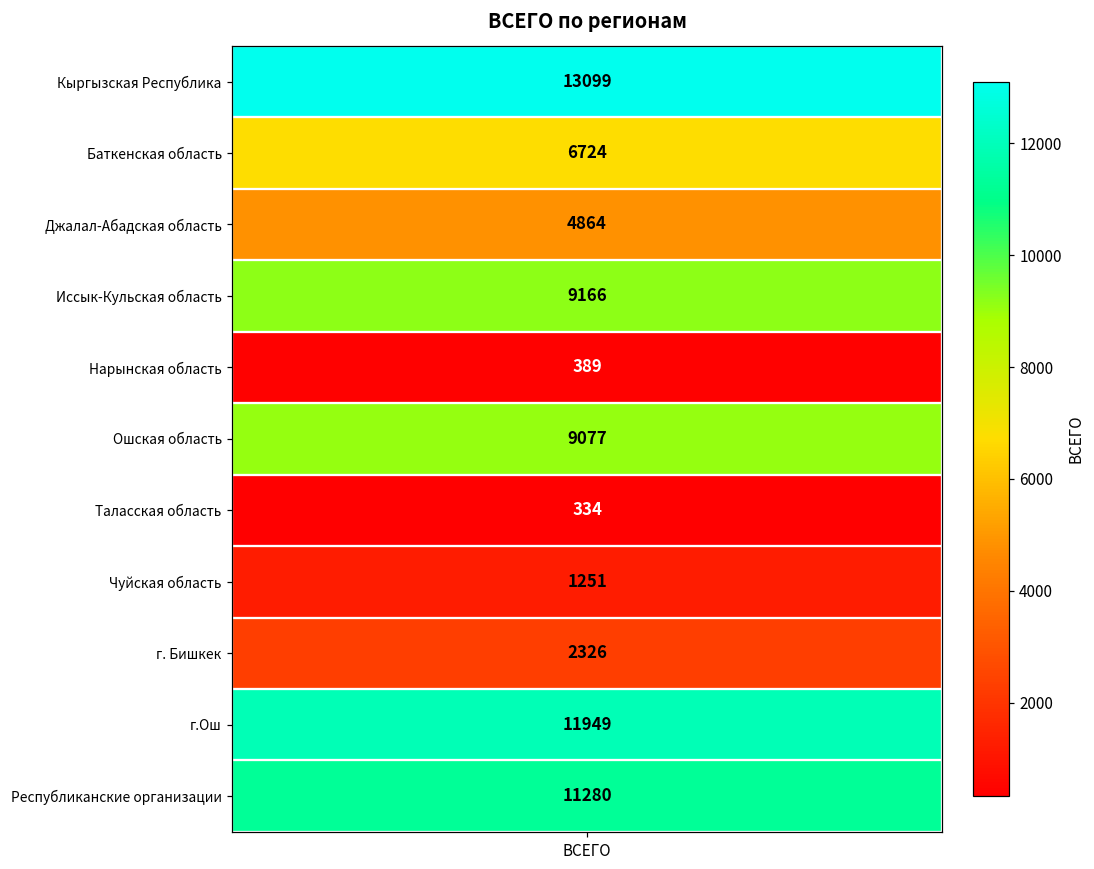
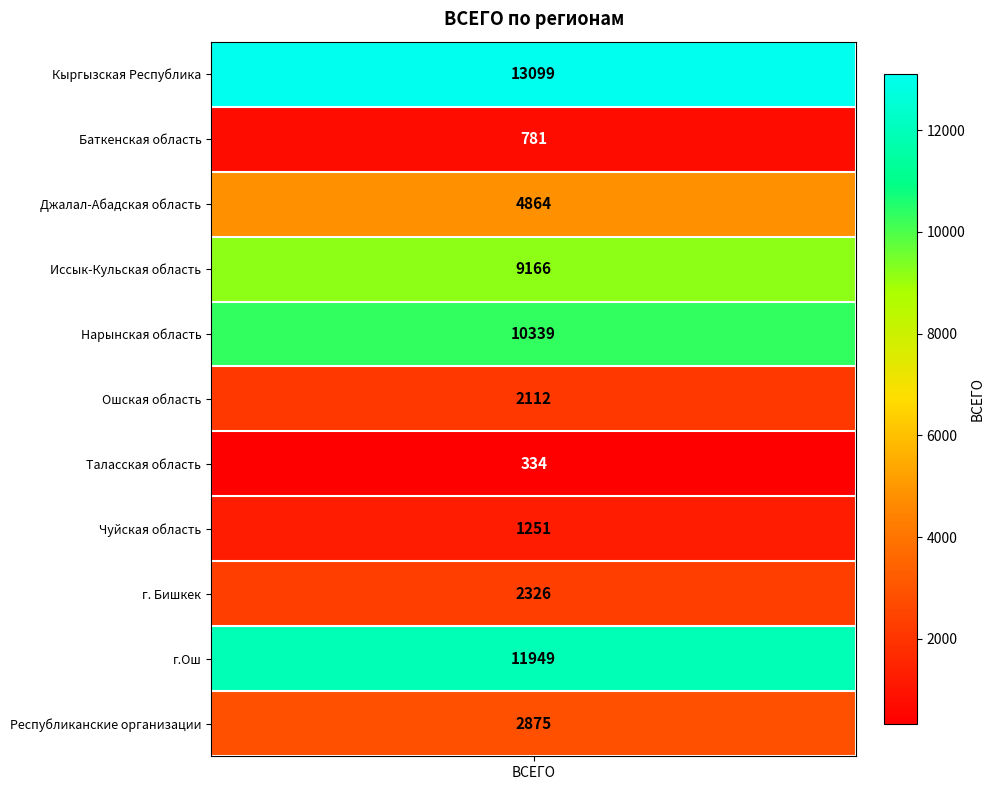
Баткенская область, ВСЕГО: 6724 -> 781
Нарынская область, ВСЕГО: 389 -> 10339
Ошская область, ВСЕГО: 9077 -> 2112
Республиканские организации, ВСЕГО: 11280 -> 2875
